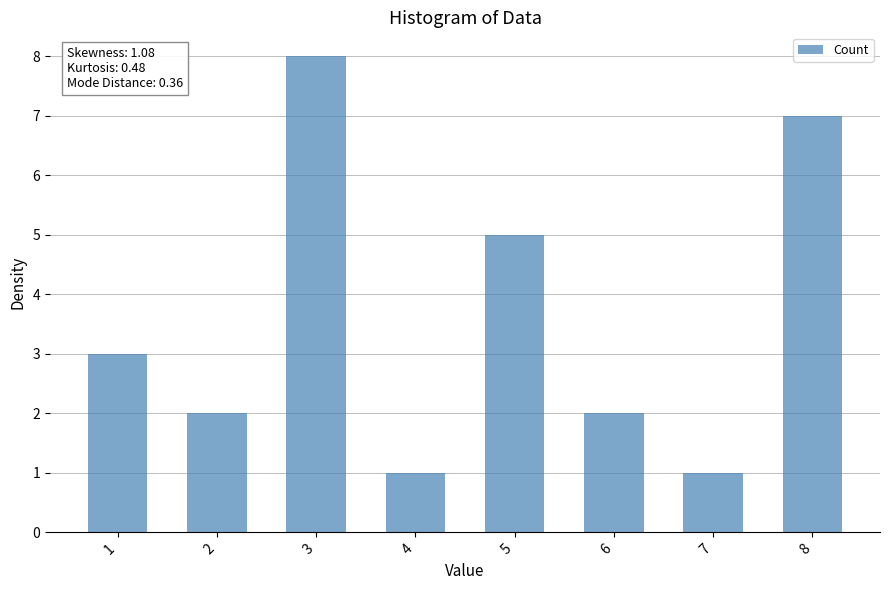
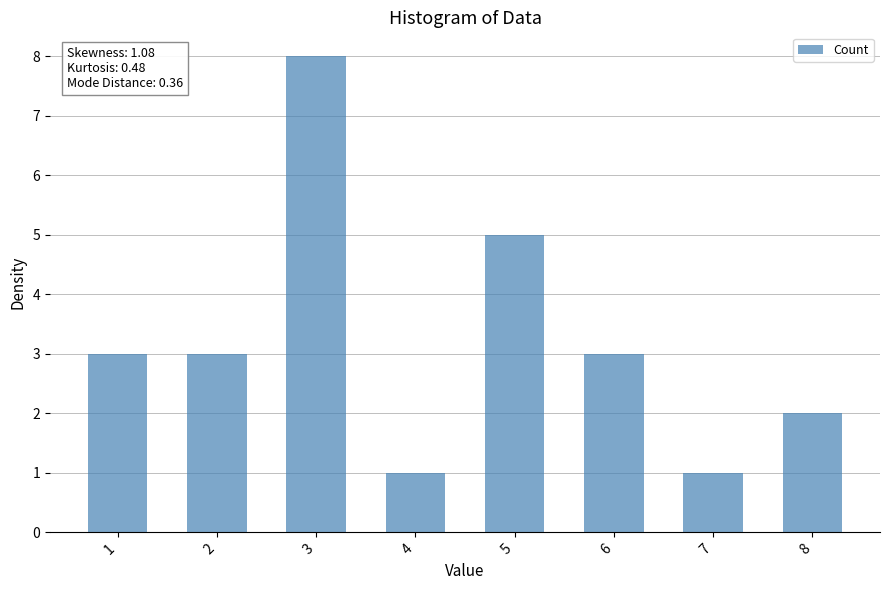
2: 2 -> 3
6: 2 -> 3
8: 7 -> 2
